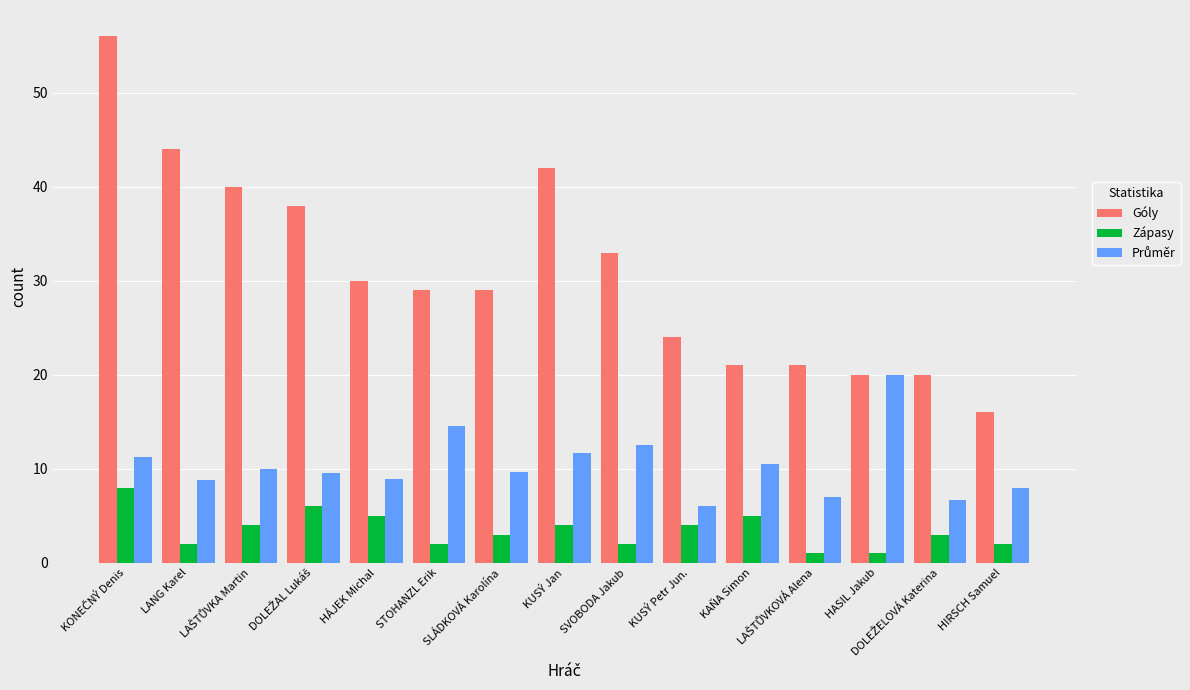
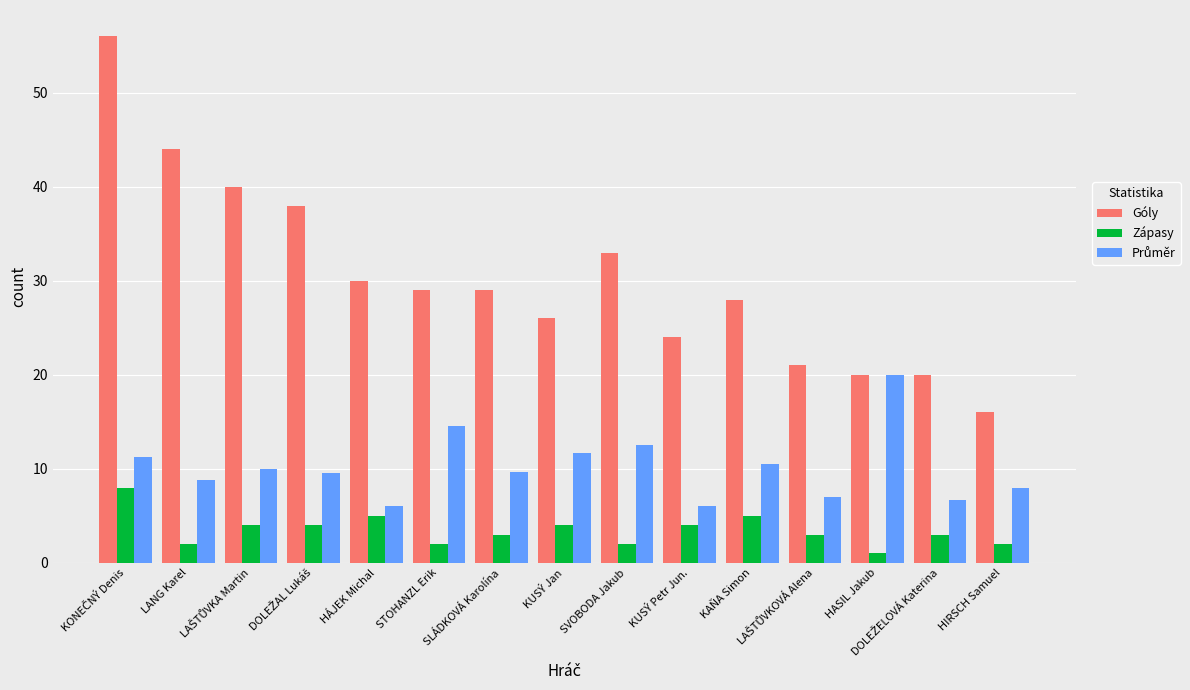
Zápasy, DOLEŽAL Lukáš: 6 -> 4
Průměr, HÁJEK Michal: 9 -> 6
Góly, KUSÝ Jan: 42 -> 26
Góly, KAŇA Simon: 21 -> 28
Zápasy, LAŠTŮVKOVÁ Alena: 1 -> 3
